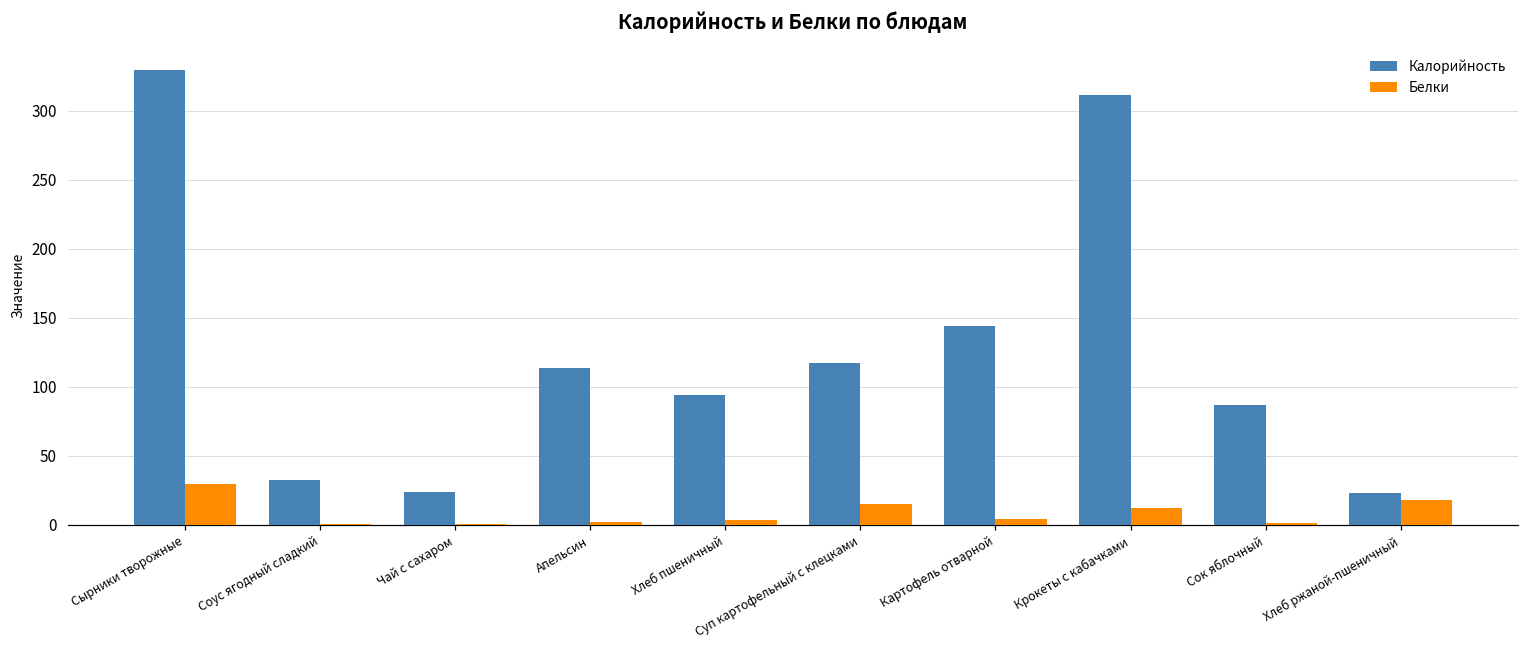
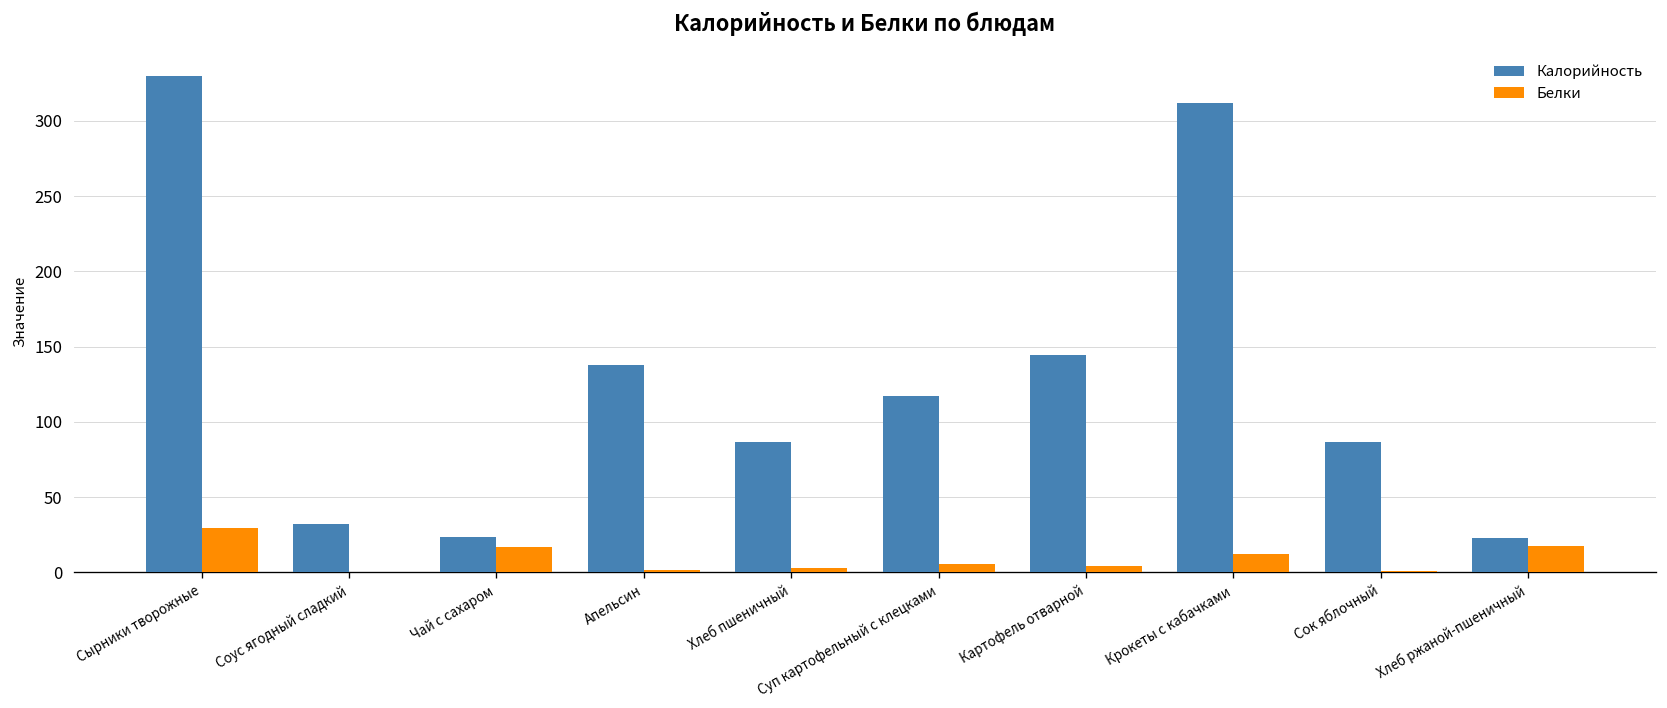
Белки, Чай с сахаром: 0 -> 17
Калорийность, Апельсин: 113 -> 138
Калорийность, Хлеб пшеничный: 94 -> 87
Белки, Суп картофельный с клецками: 15 -> 6
